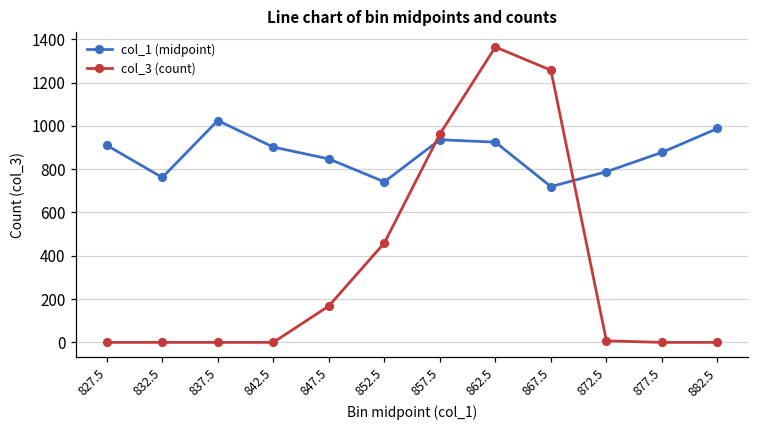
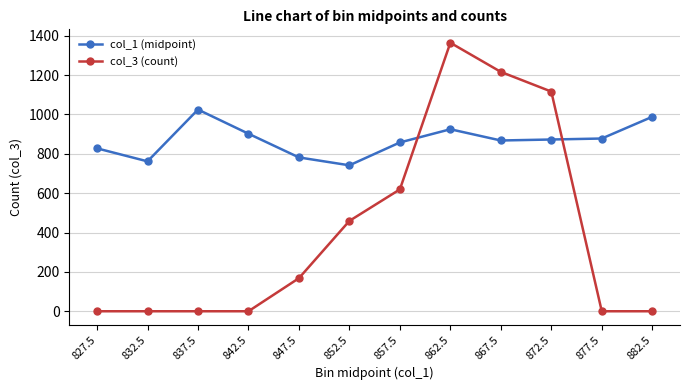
col_1 (midpoint), 827.5: 910 -> 830
col_1 (midpoint), 847.5: 850 -> 780
col_1 (midpoint), 857.5: 940 -> 860
col_3 (count), 857.5: 960 -> 620
col_1 (midpoint), 867.5: 720 -> 870
col_3 (count), 867.5: 1260 -> 1220
col_1 (midpoint), 872.5: 790 -> 870
col_3 (count), 872.5: 10 -> 1120
